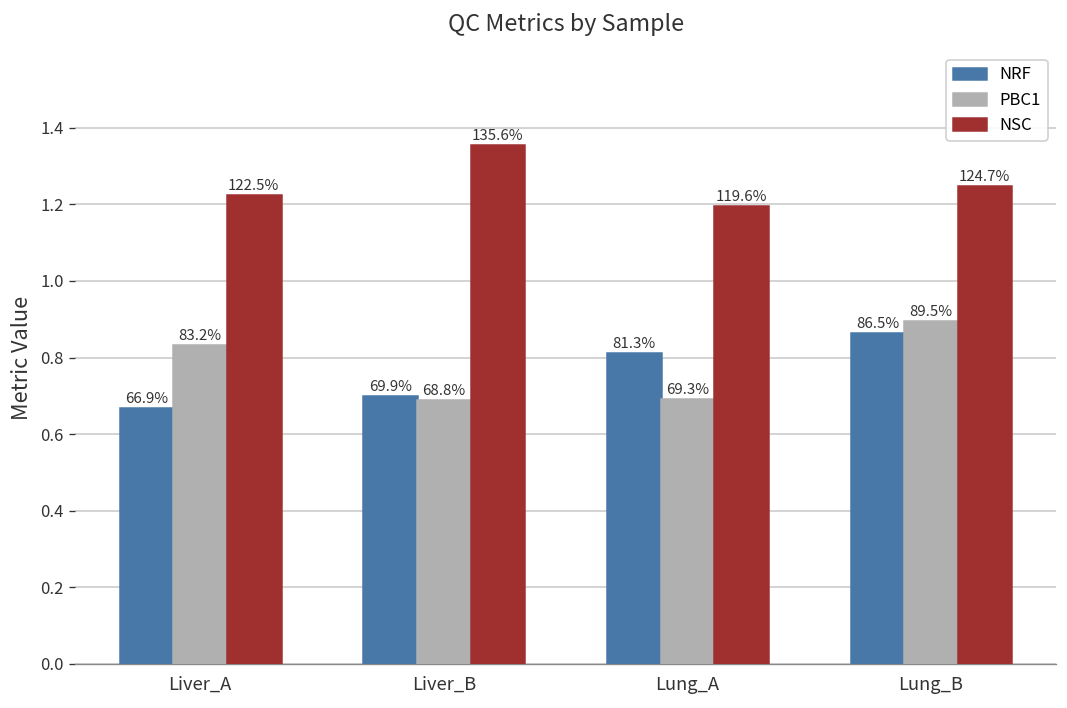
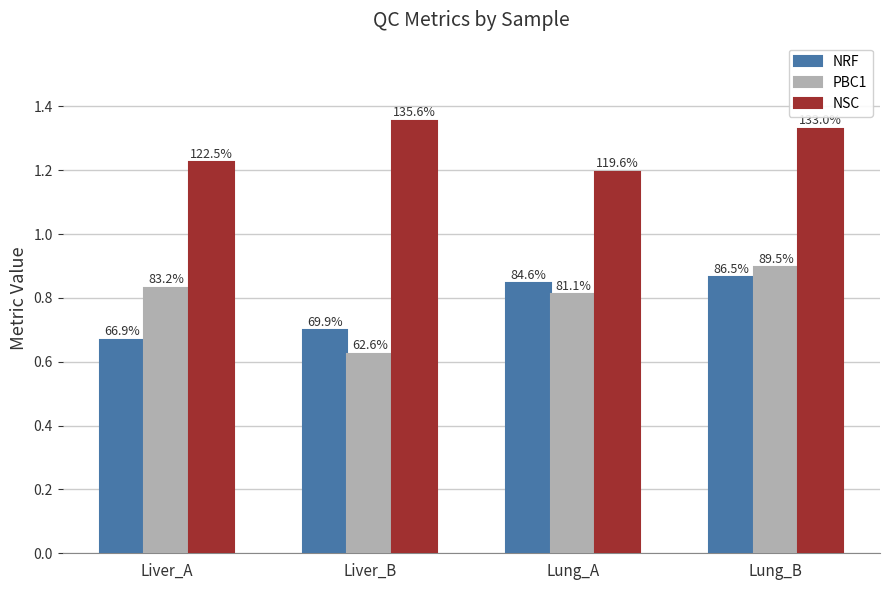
PBC1, Liver_B: 68.8% -> 62.6%
NRF, Lung_A: 81.3% -> 84.6%
PBC1, Lung_A: 69.3% -> 81.1%
NSC, Lung_B: 1.25 -> 1.33
